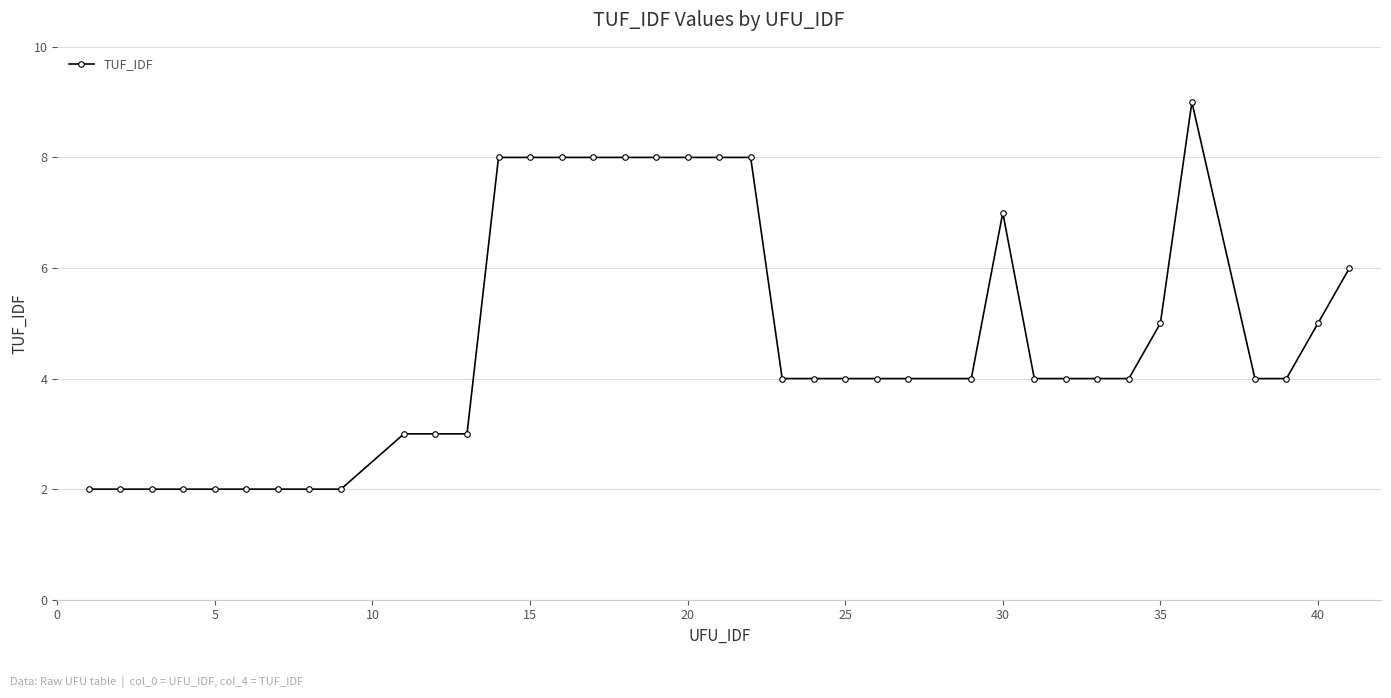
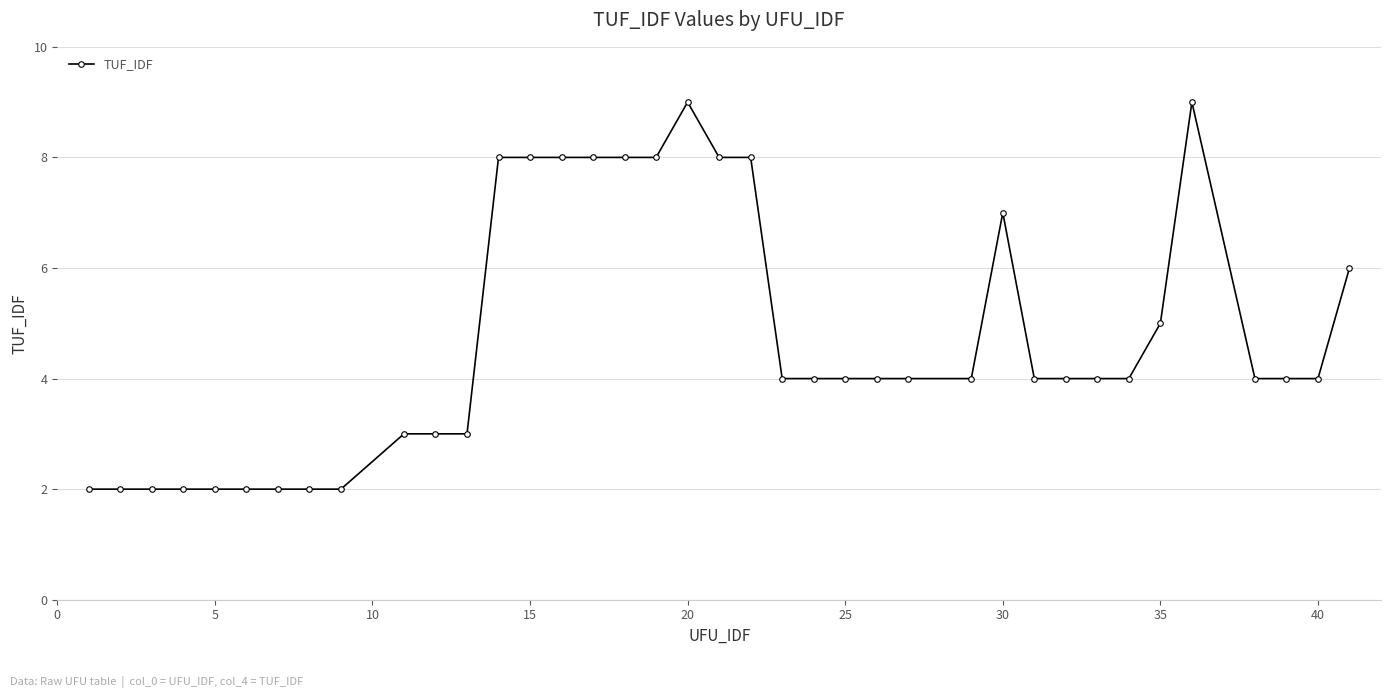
20: 8 -> 9
40: 5 -> 4
